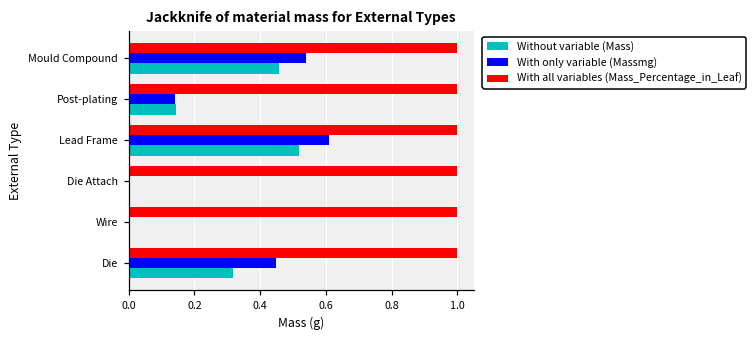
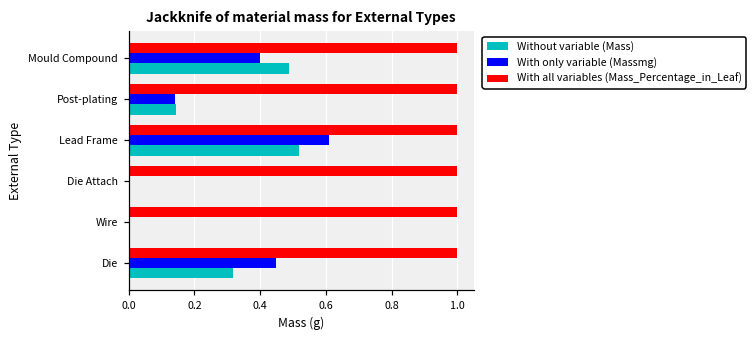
With only variable (Massmg), Mould Compound: 0.54 -> 0.40
Without variable (Mass), Mould Compound: 0.46 -> 0.49
